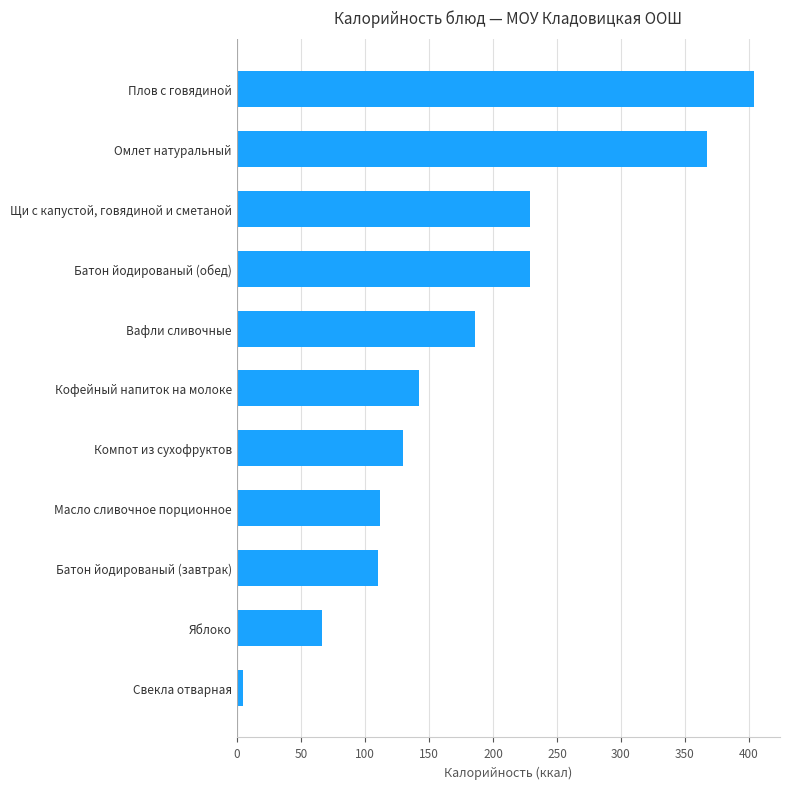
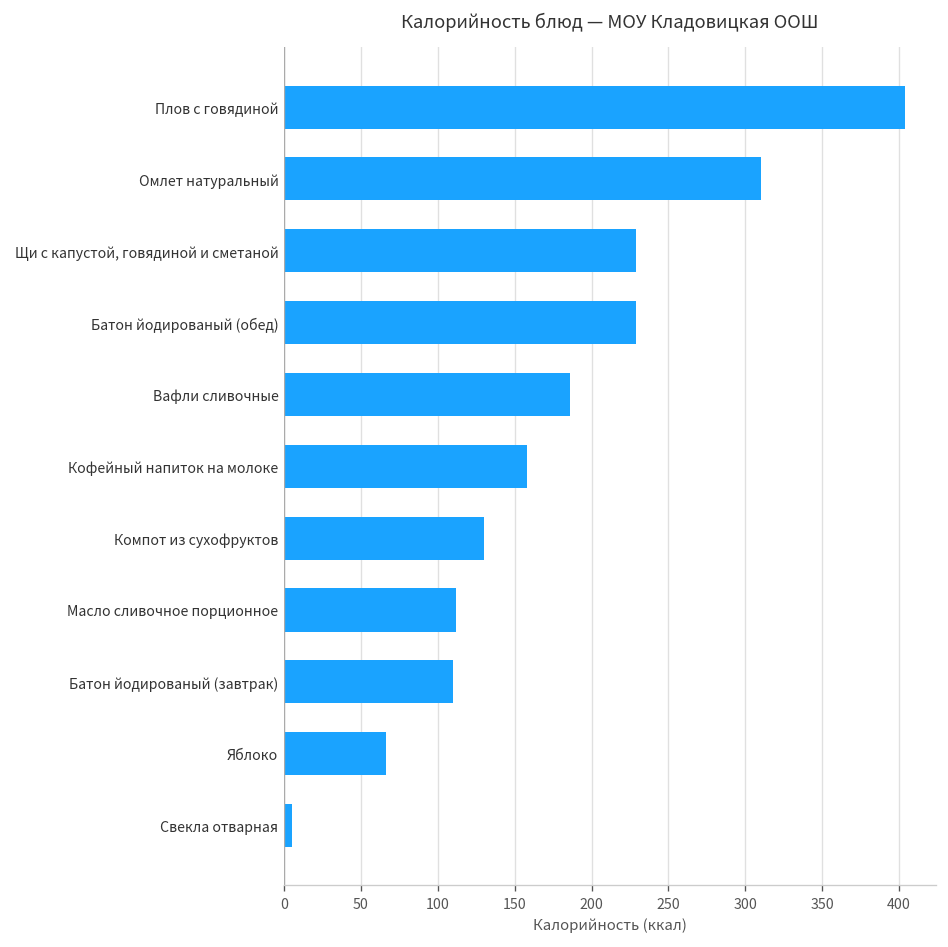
Омлет натуральный: 367 -> 310
Кофейный напиток на молоке: 142 -> 158
